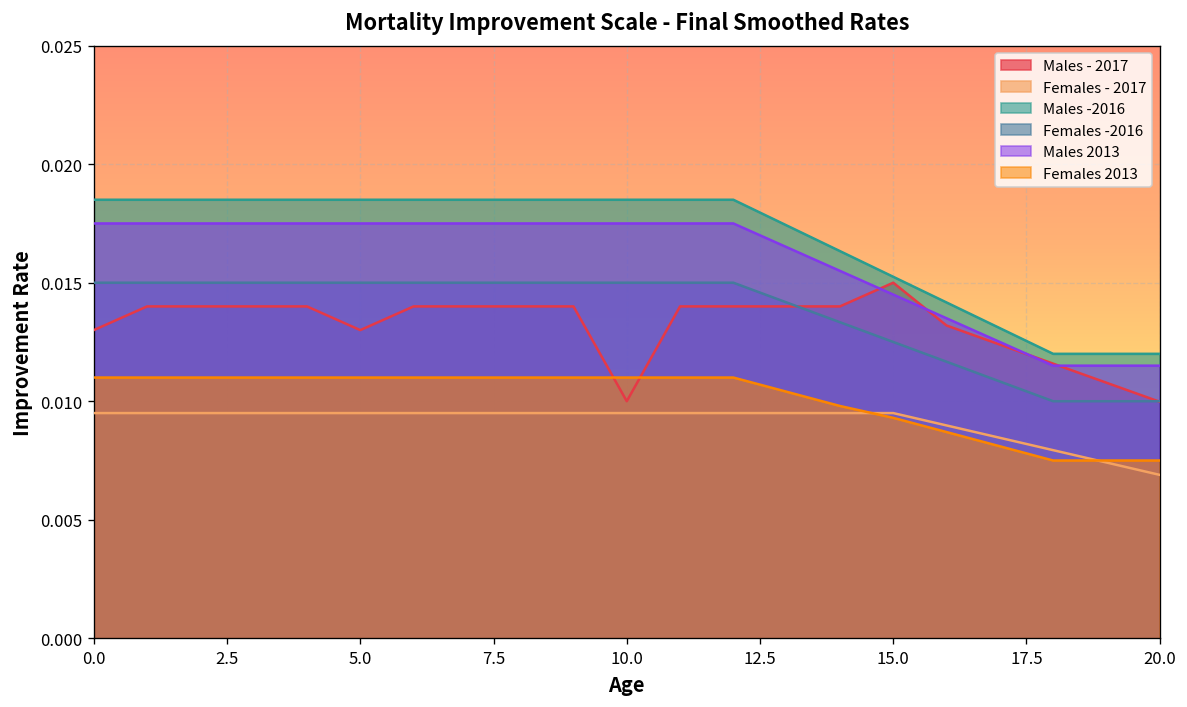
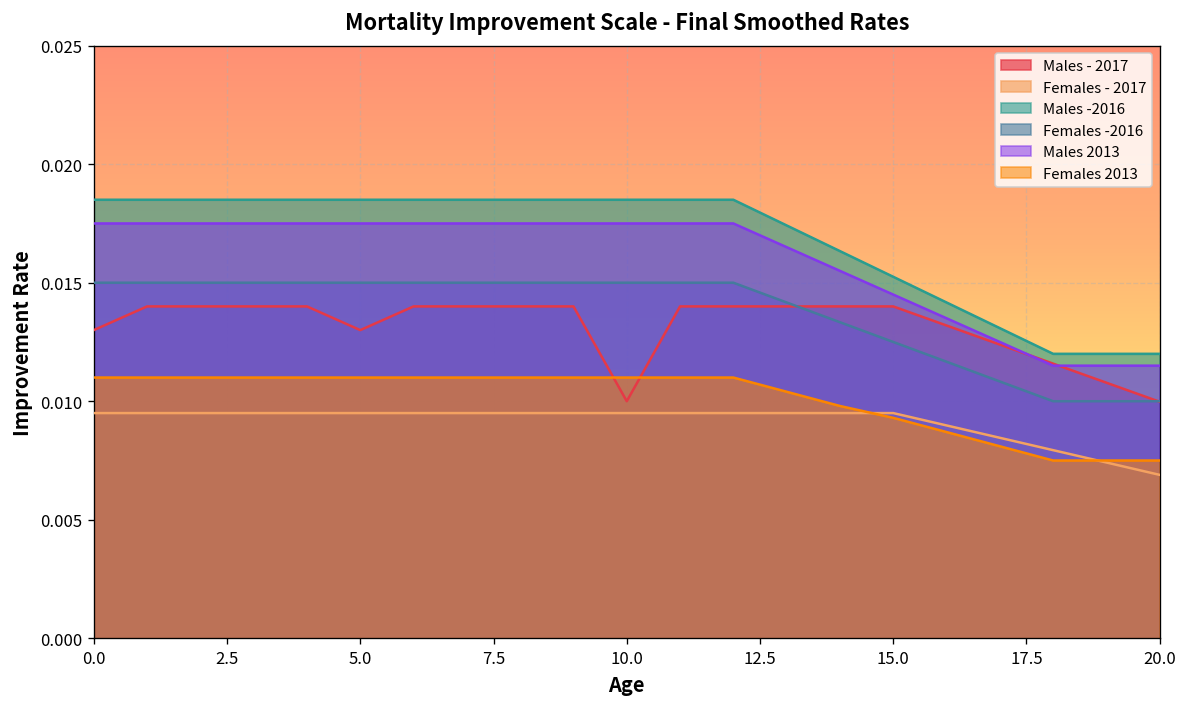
Males - 2017, 15.0: 0.015 -> 0.014
